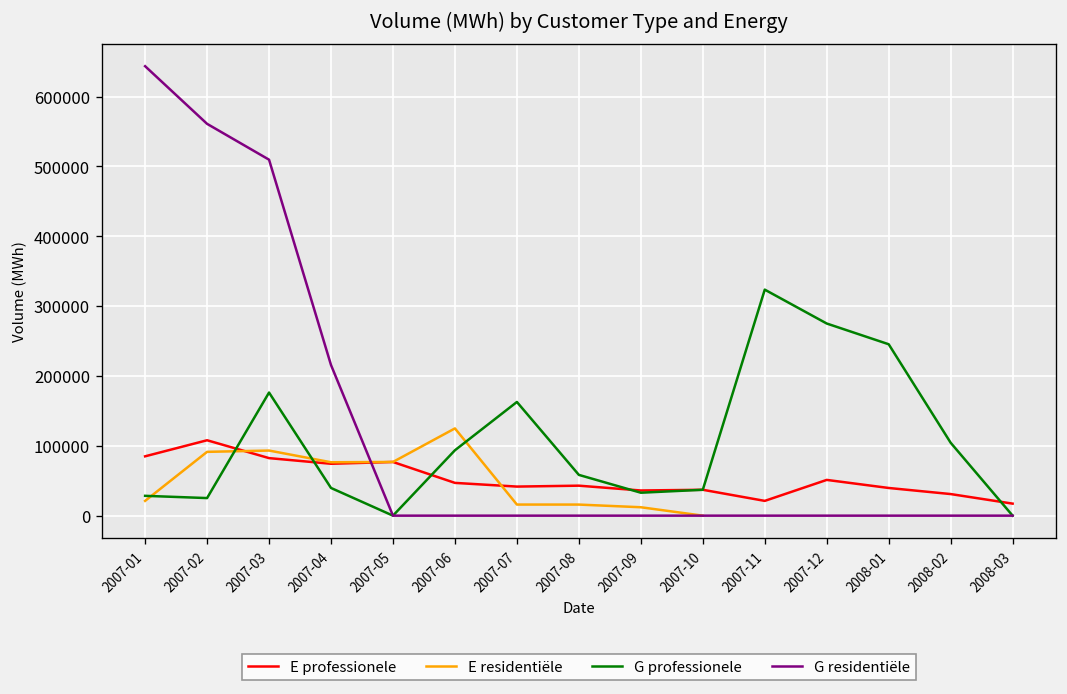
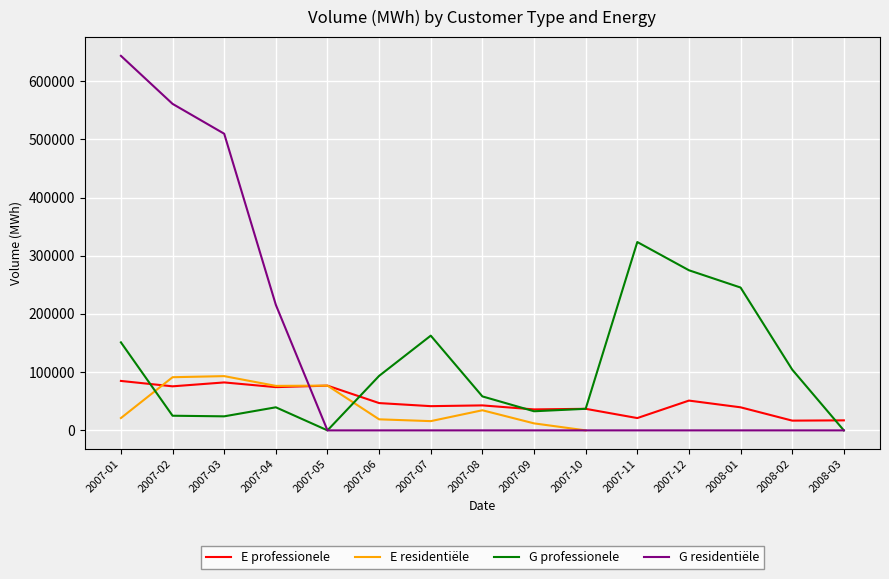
G professionele, 2007-01: 30000 -> 150000
E professionele, 2007-02: 110000 -> 80000
G professionele, 2007-03: 180000 -> 20000
E residentiële, 2007-06: 120000 -> 20000
E residentiële, 2007-08: 20000 -> 30000
E professionele, 2008-02: 30000 -> 20000
